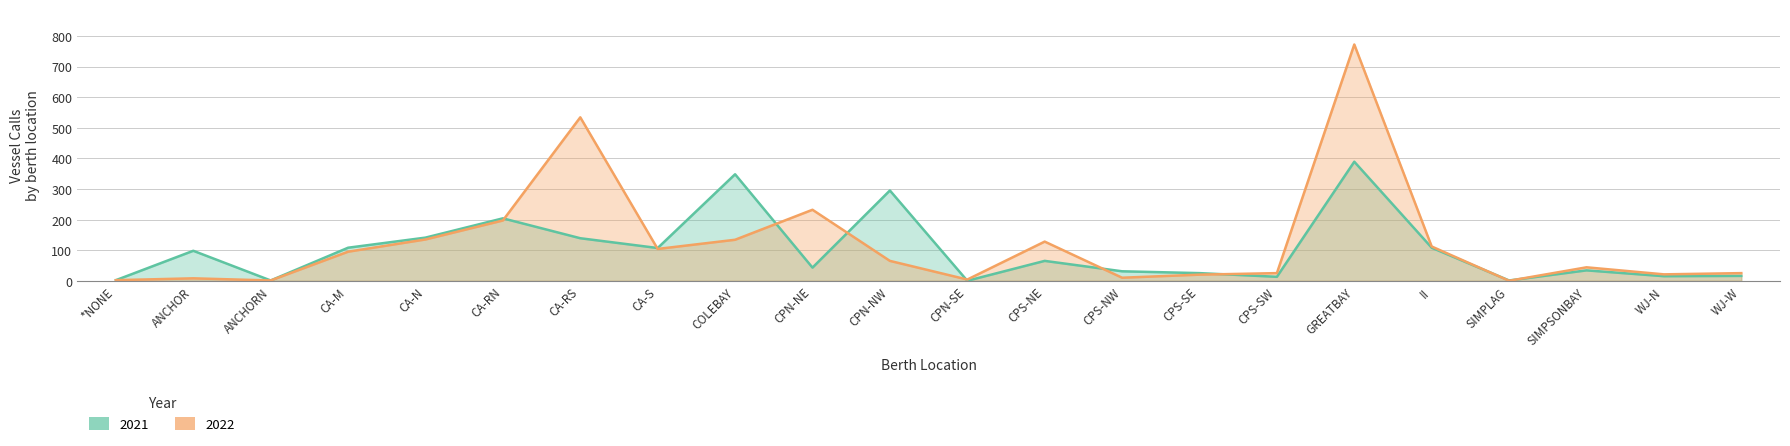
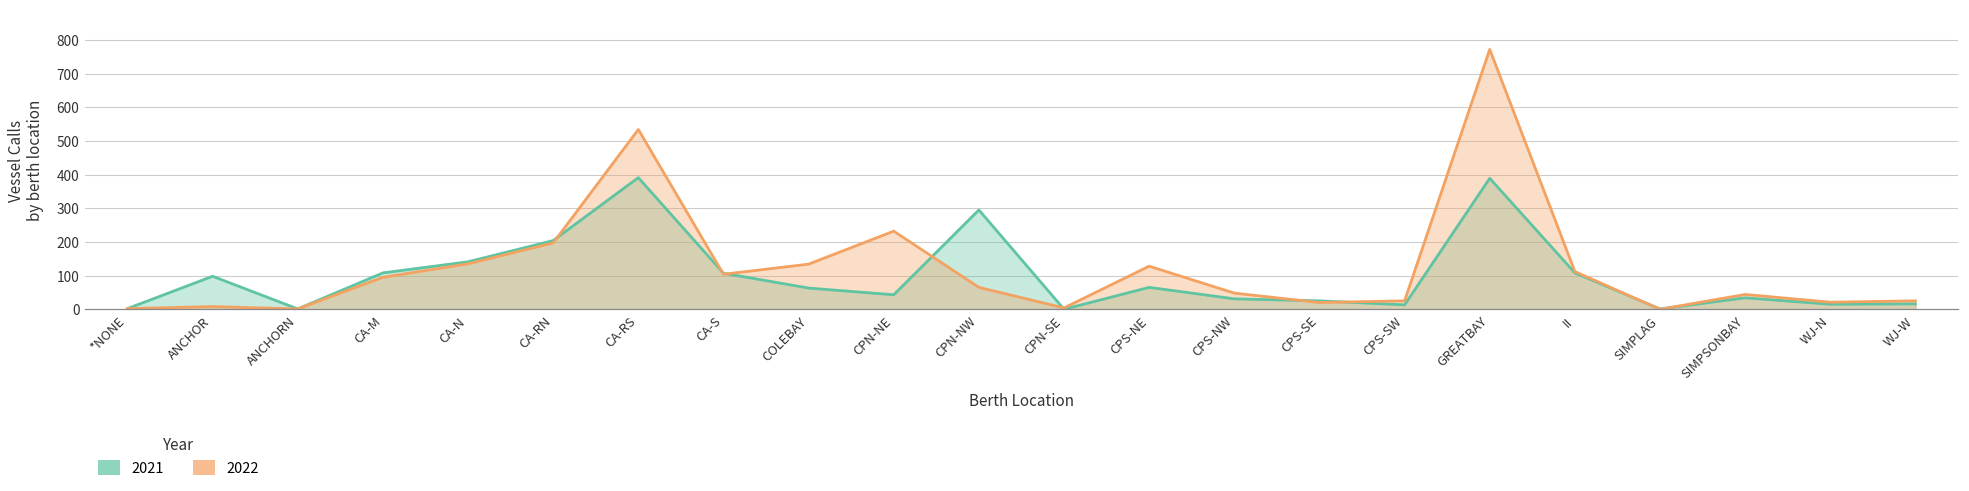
2021, CA-RS: 140 -> 390
2021, COLEBAY: 350 -> 60
2022, CPS-NW: 10 -> 50
